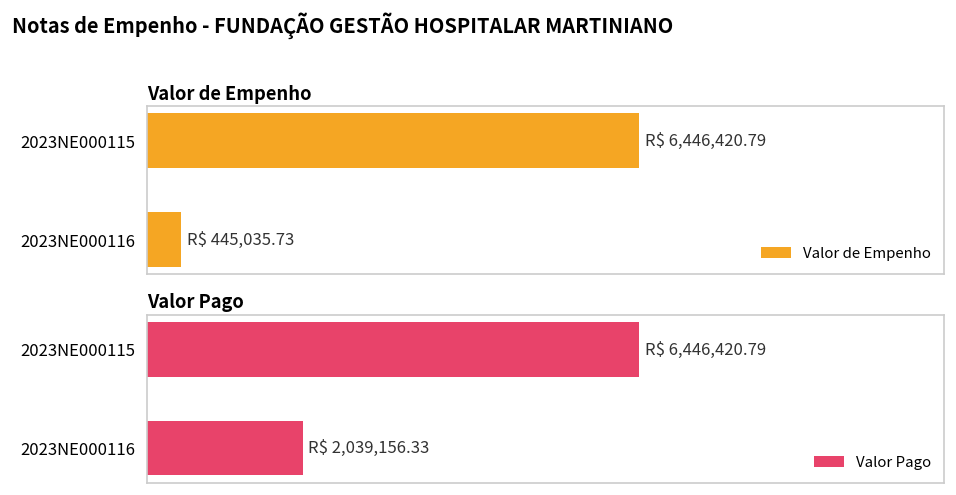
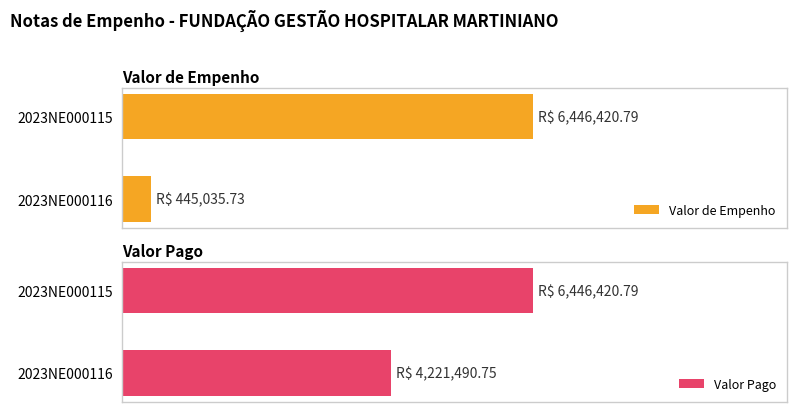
Valor Pago, 2023NE000116: 2,039,156.33 -> 4,221,490.75
